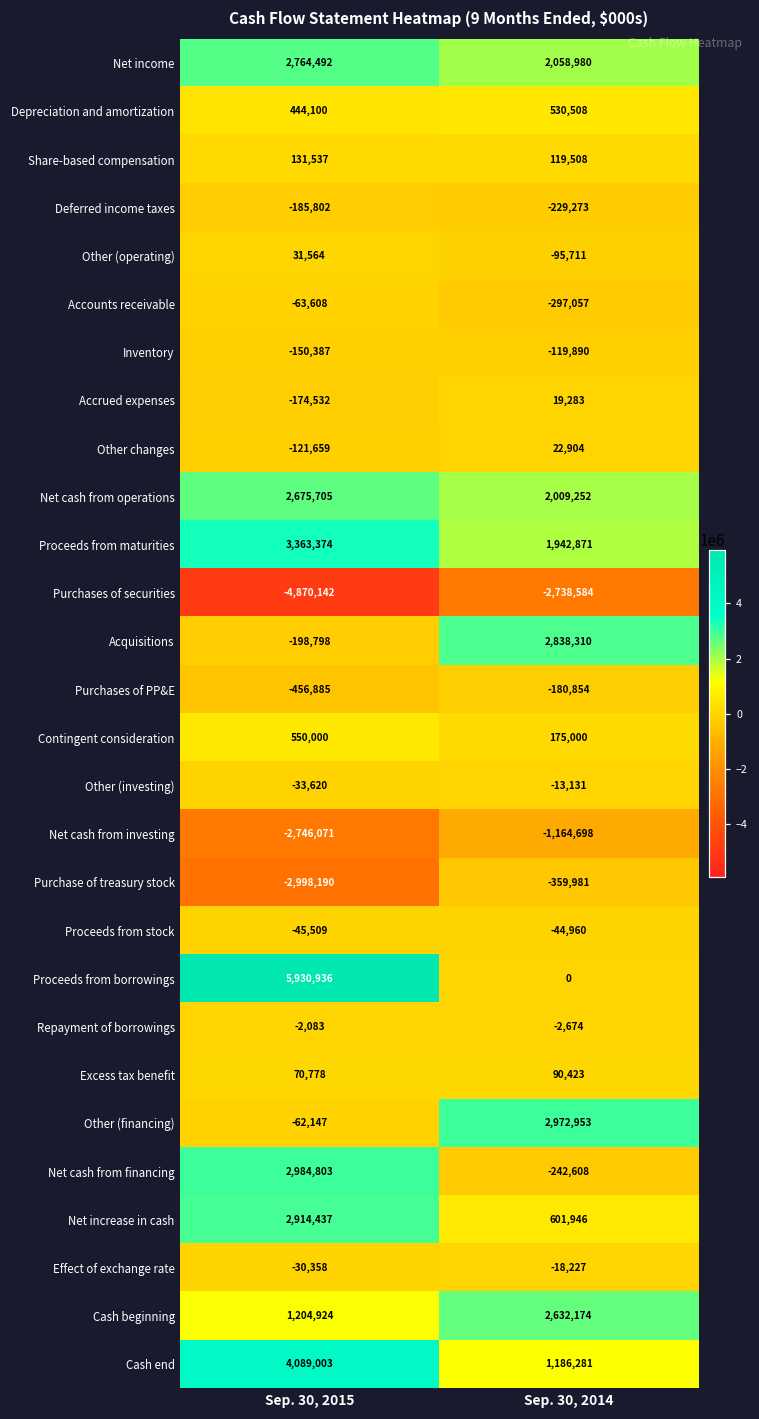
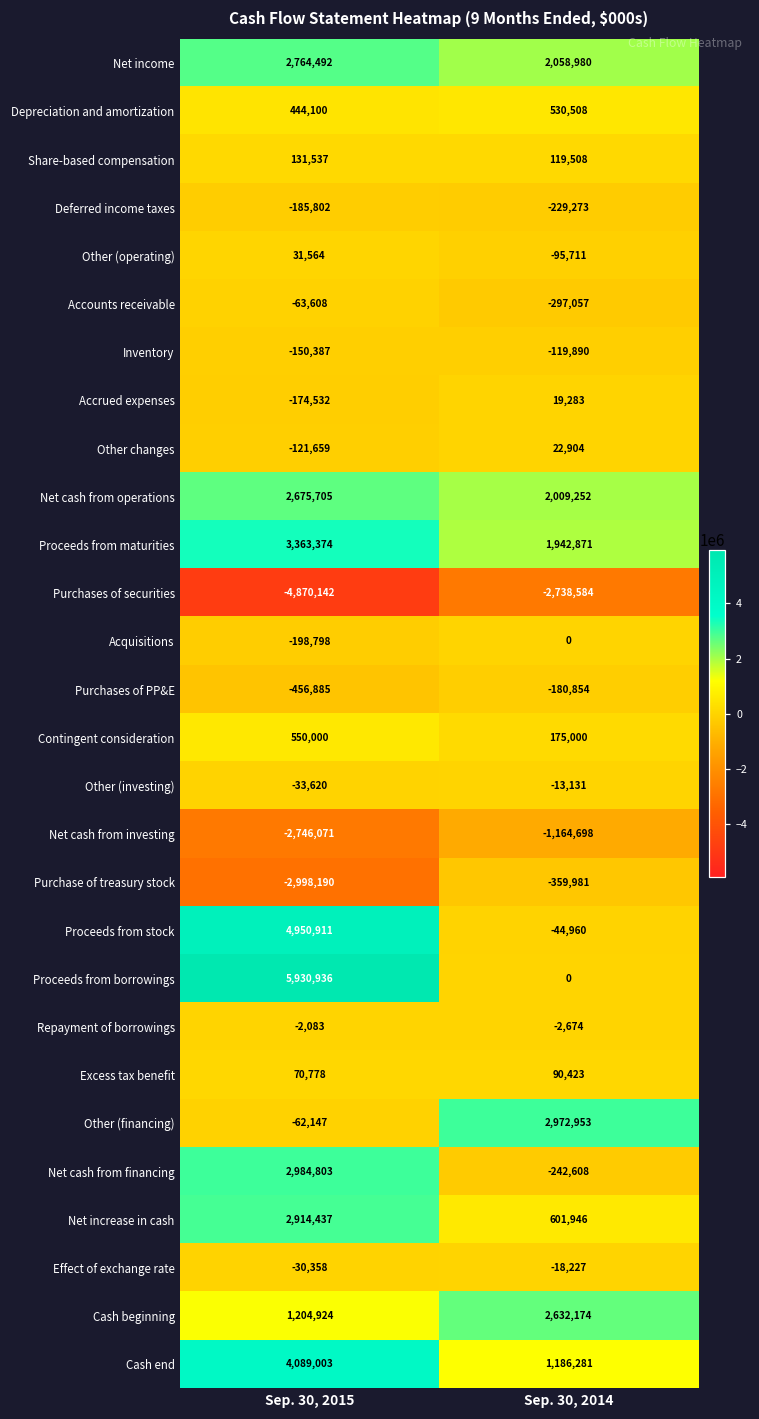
Acquisitions, Sep. 30, 2014: 2,838,310 -> 0
Proceeds from stock, Sep. 30, 2015: -45,509 -> 4,950,911
